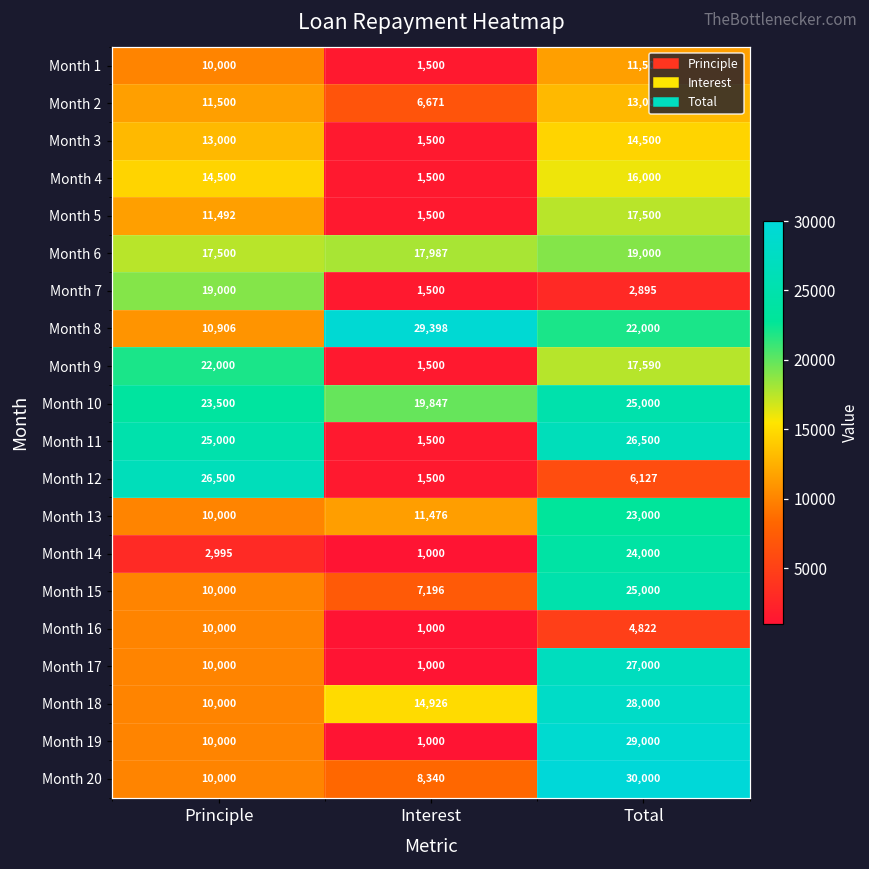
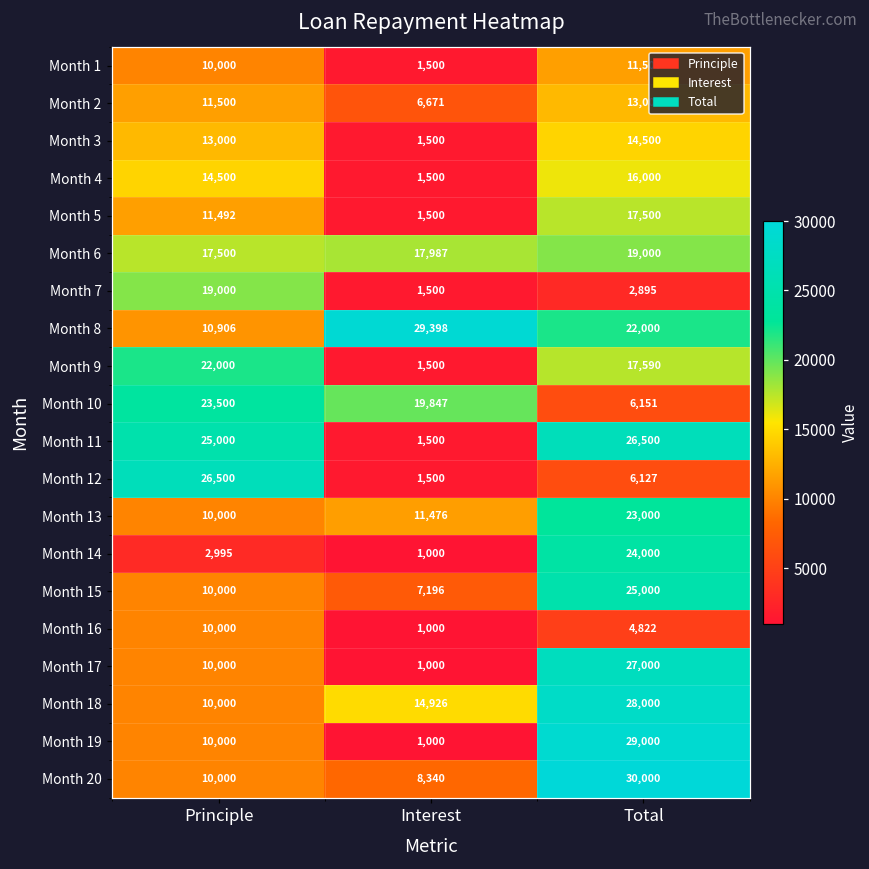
Month 10, Total: 25,000 -> 6,151
